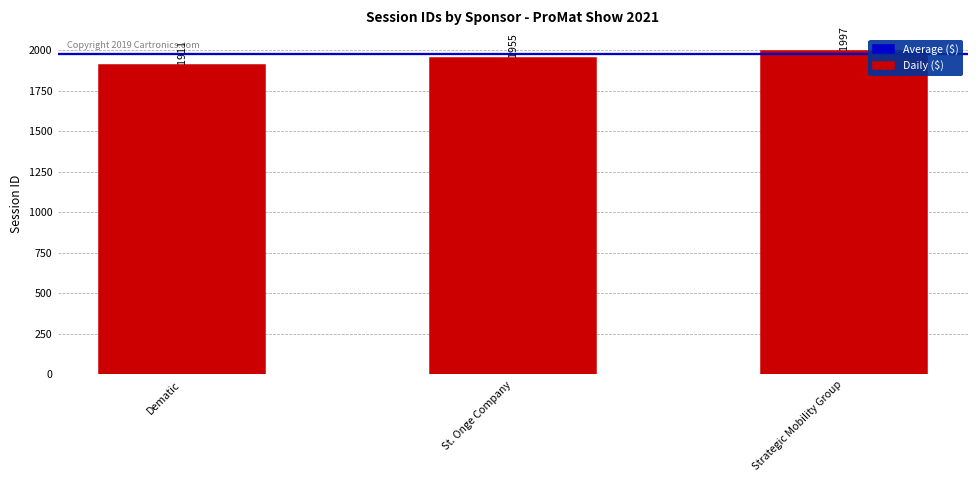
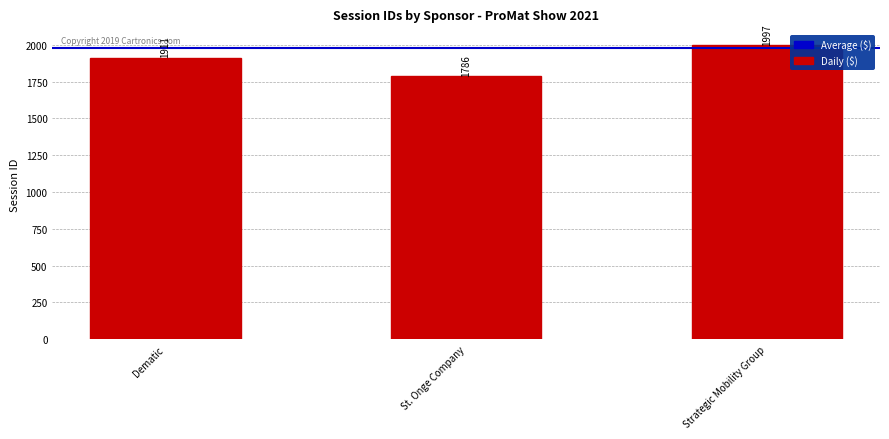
St. Onge Company: 1955 -> 1786
